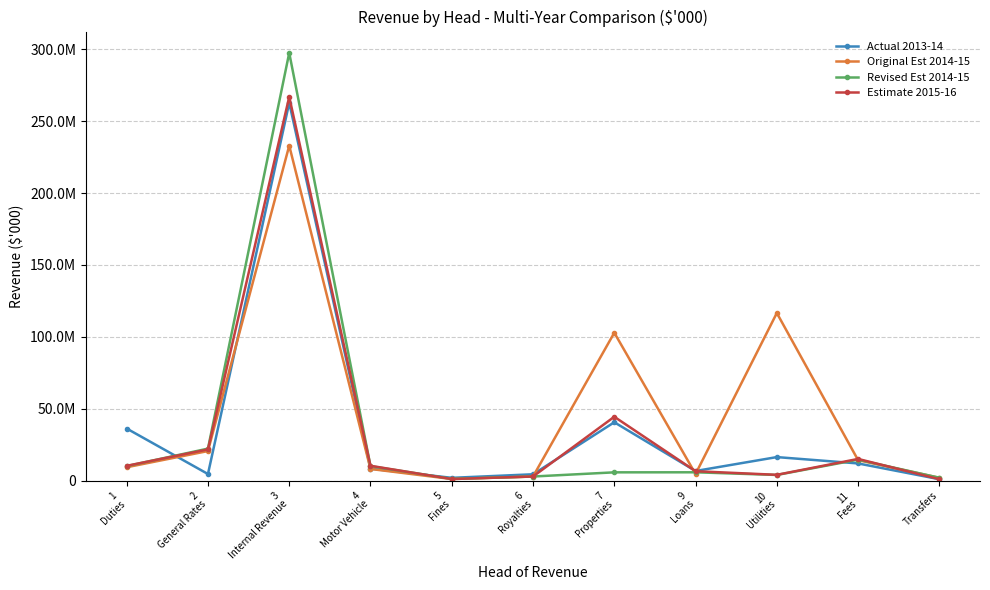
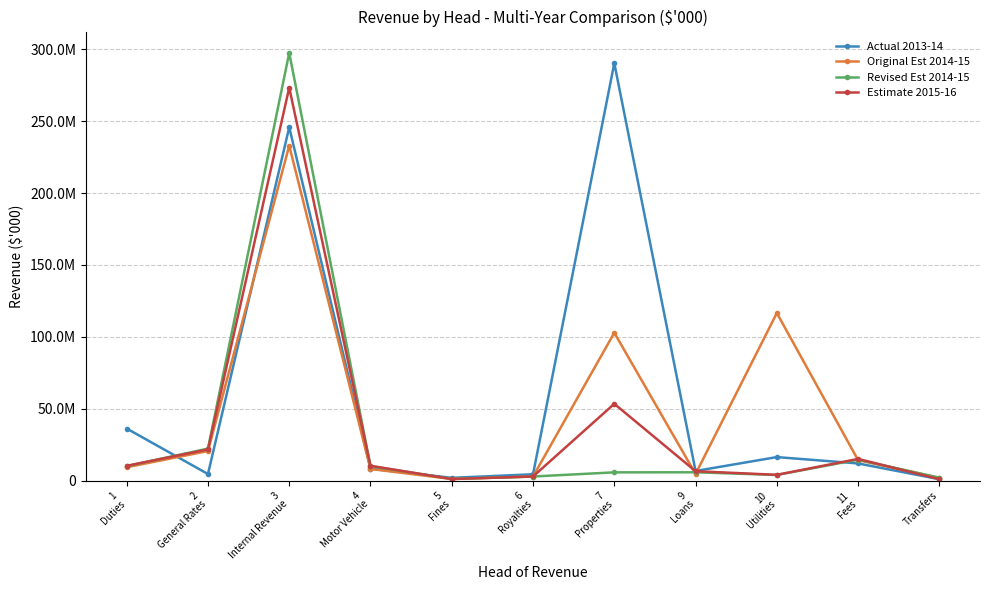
Actual 2013-14, 3 Internal Revenue: 263000000 -> 246000000
Estimate 2015-16, 3 Internal Revenue: 267000000 -> 273000000
Actual 2013-14, 7 Properties: 41000000 -> 290000000
Estimate 2015-16, 7 Properties: 44000000 -> 53000000
